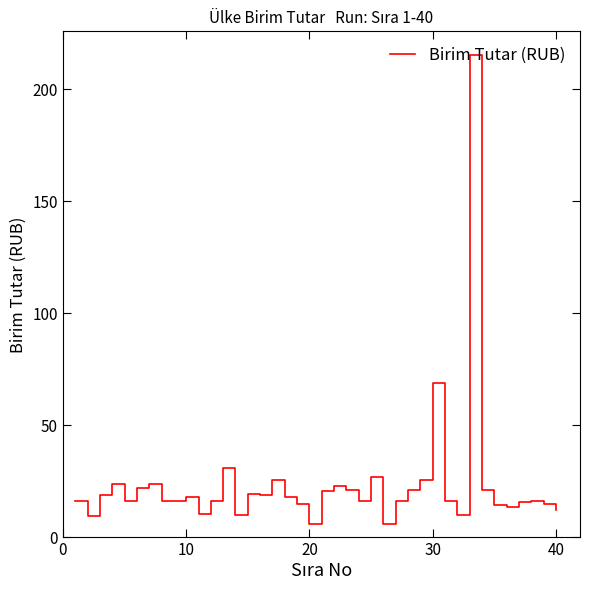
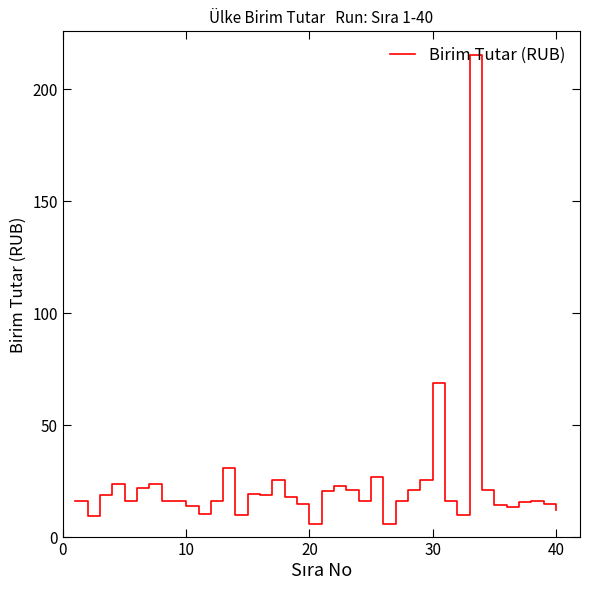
10: 18 -> 14
